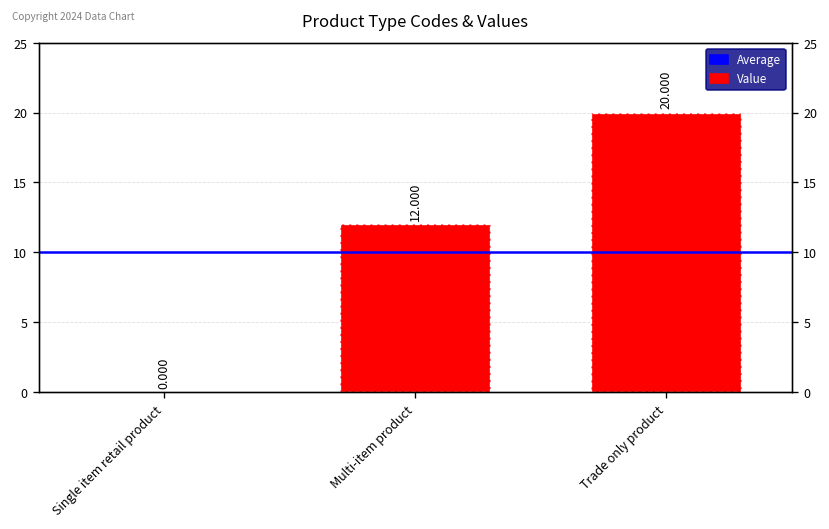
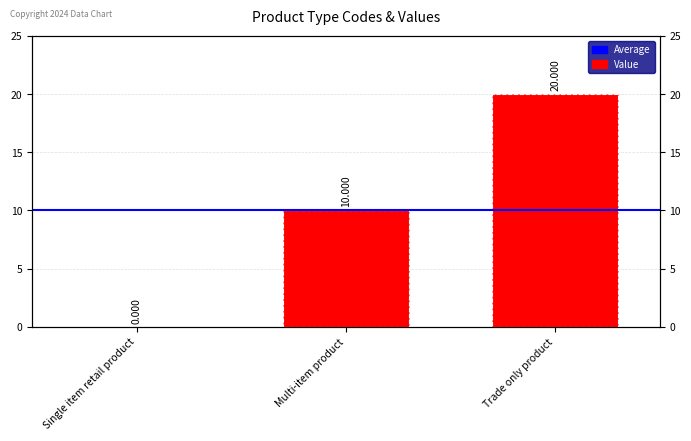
Multi-item product: 12.000 -> 10.000
